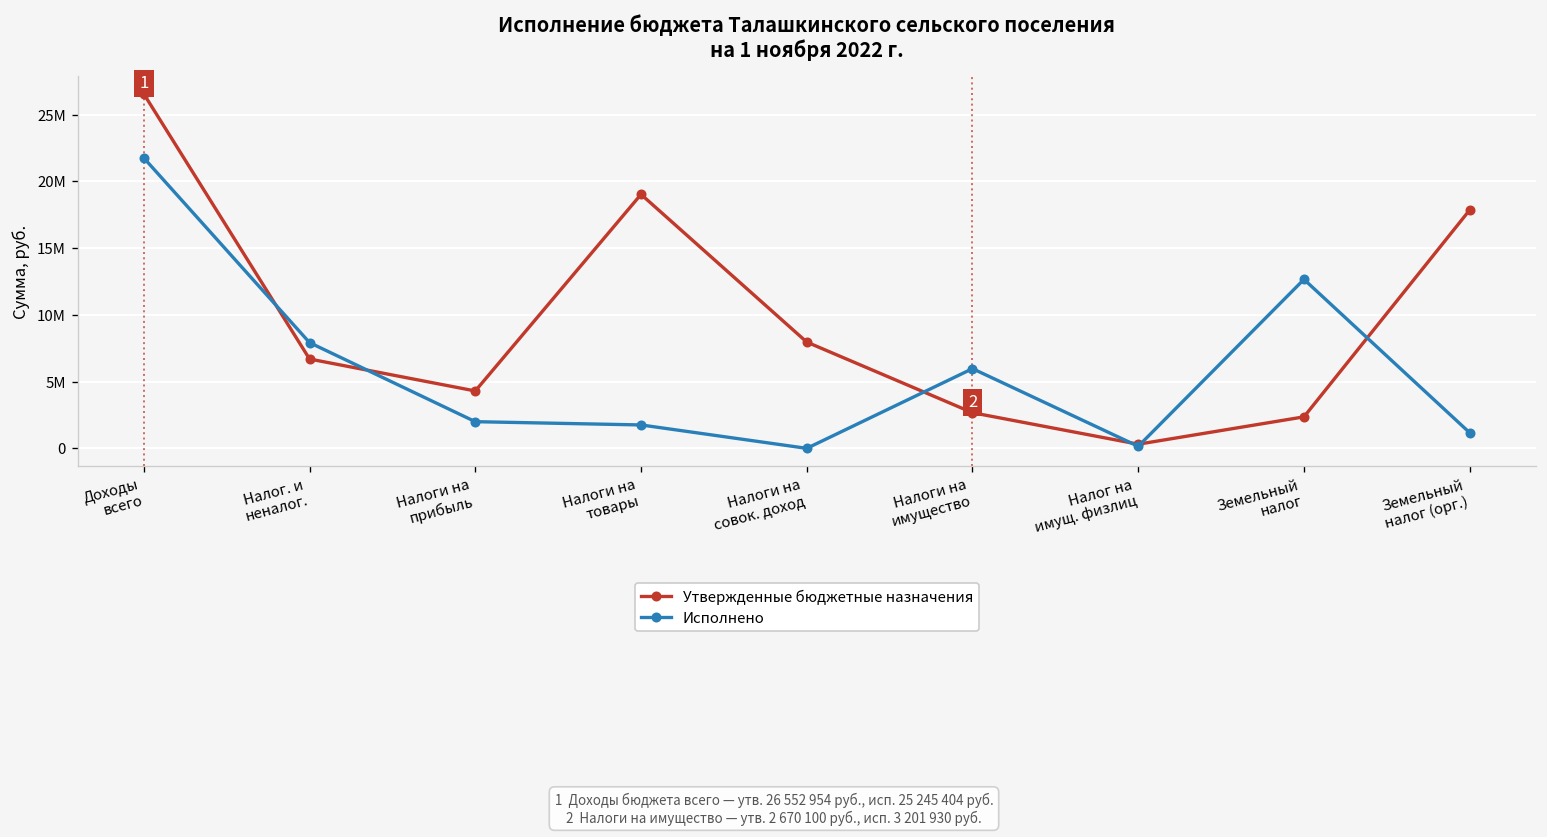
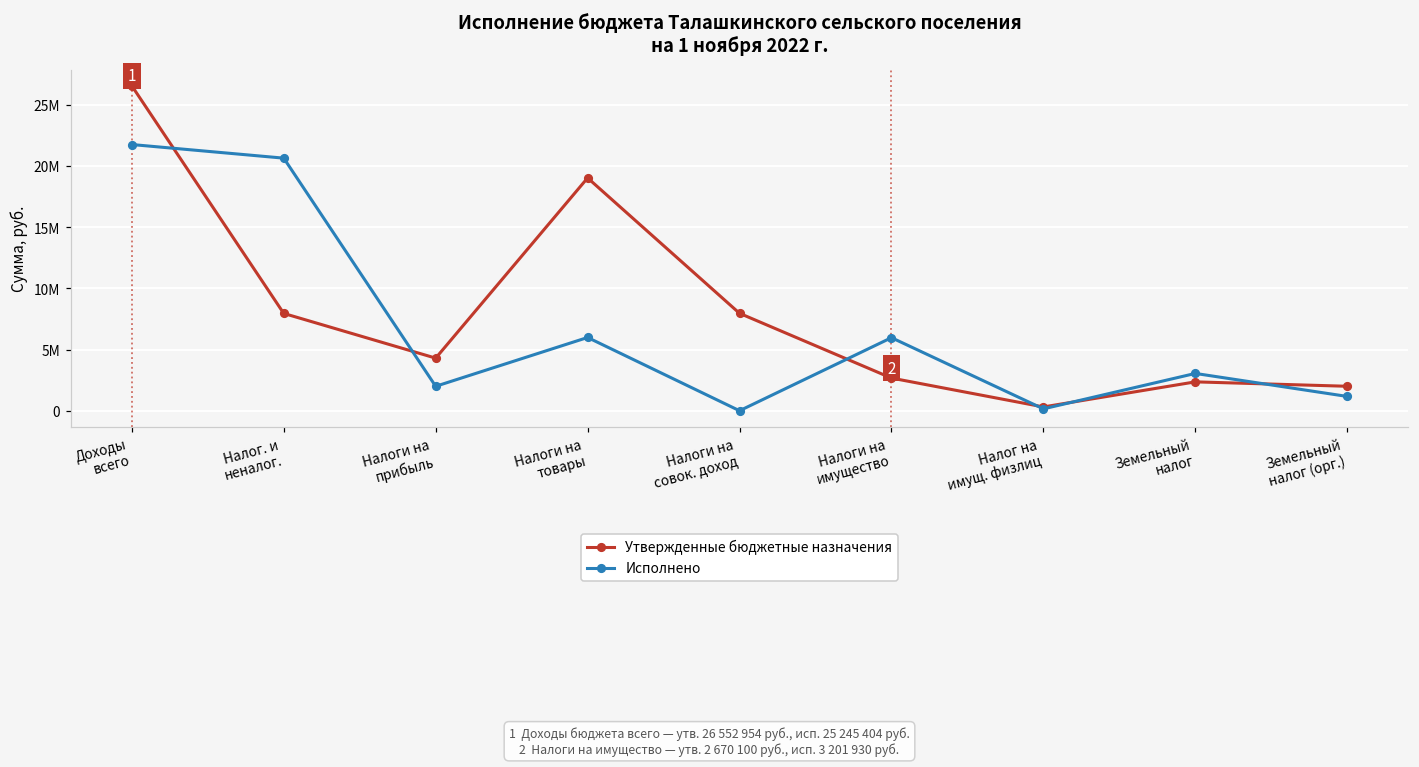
Утвержденные бюджетные назначения, Налог. и неналог.: 6.7М -> 8.0М
Исполнено, Налог. и неналог.: 7.9М -> 20.6М
Исполнено, Налоги на товары: 1.8М -> 6.0М
Исполнено, Земельный налог: 12.7М -> 3.0М
Утвержденные бюджетные назначения, Земельный налог (орг.): 17.9М -> 2.0М
